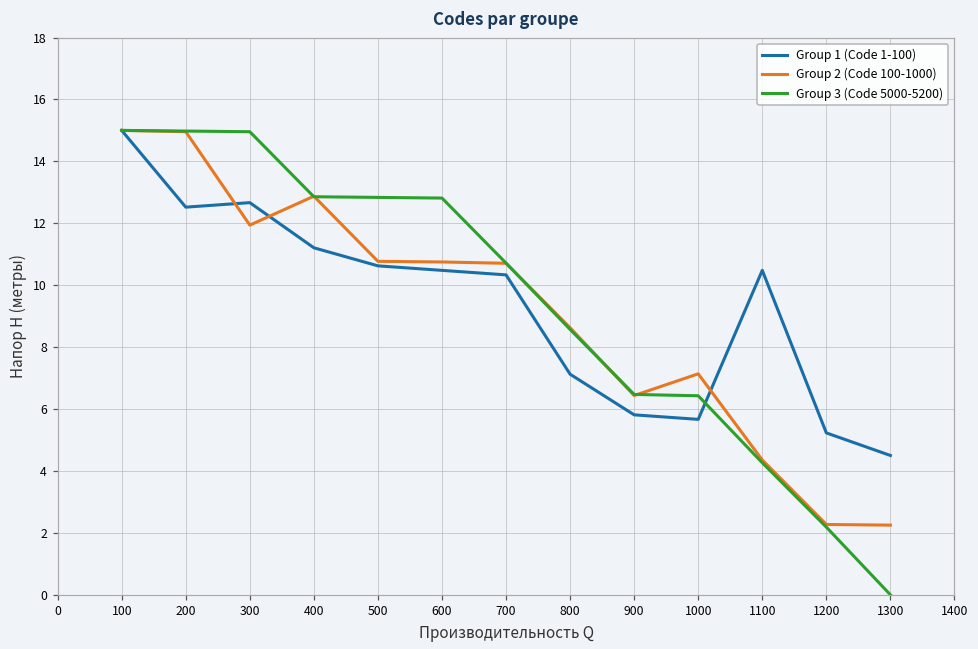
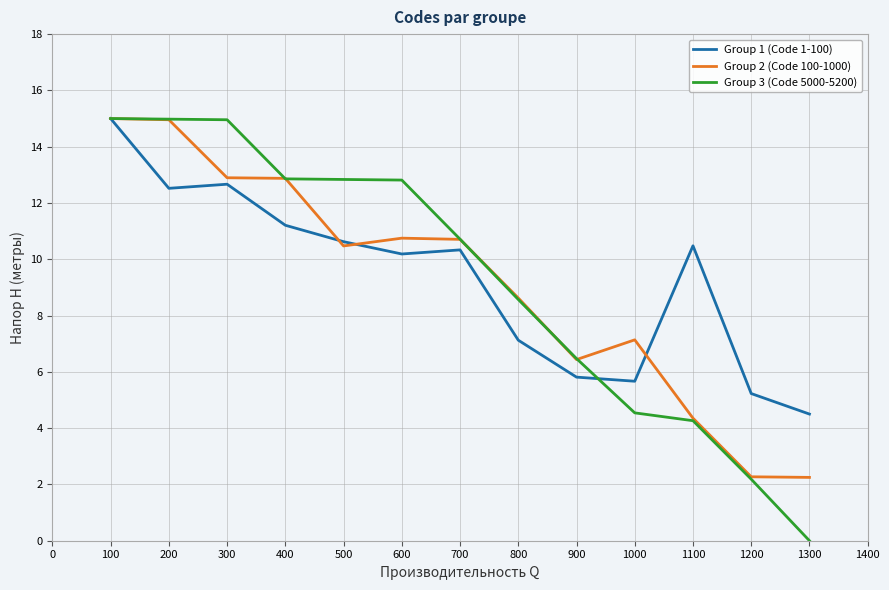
Group 2 (Code 100-1000), 300: 11.9 -> 12.9
Group 2 (Code 100-1000), 500: 10.8 -> 10.5
Group 1 (Code 1-100), 600: 10.5 -> 10.2
Group 3 (Code 5000-5200), 1000: 6.4 -> 4.5
